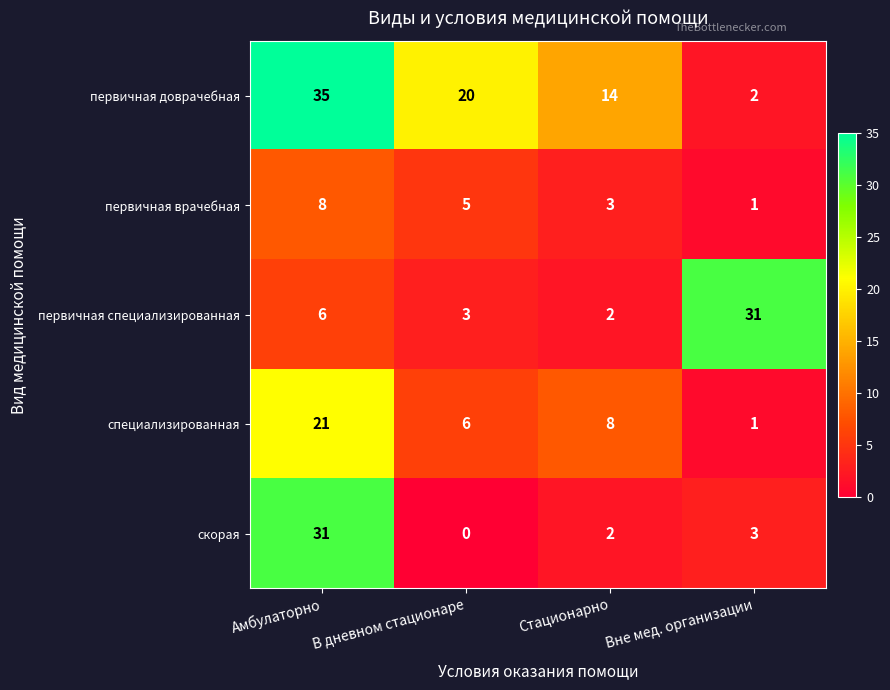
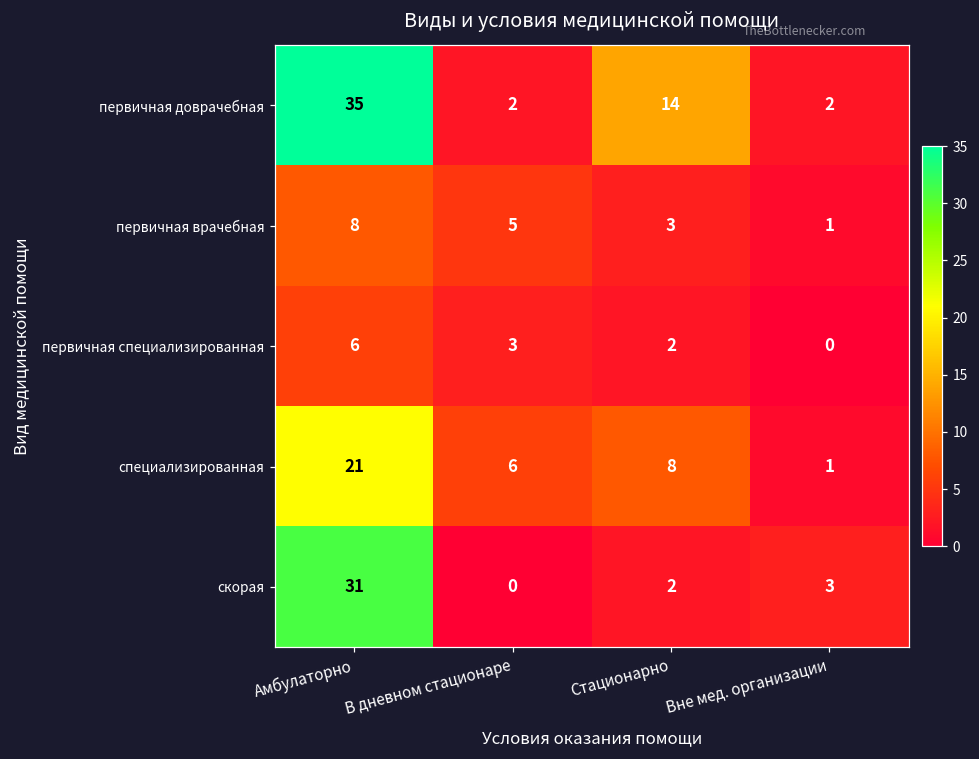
первичная доврачебная, В дневном стационаре: 20 -> 2
первичная специализированная, Вне мед. организации: 31 -> 0
